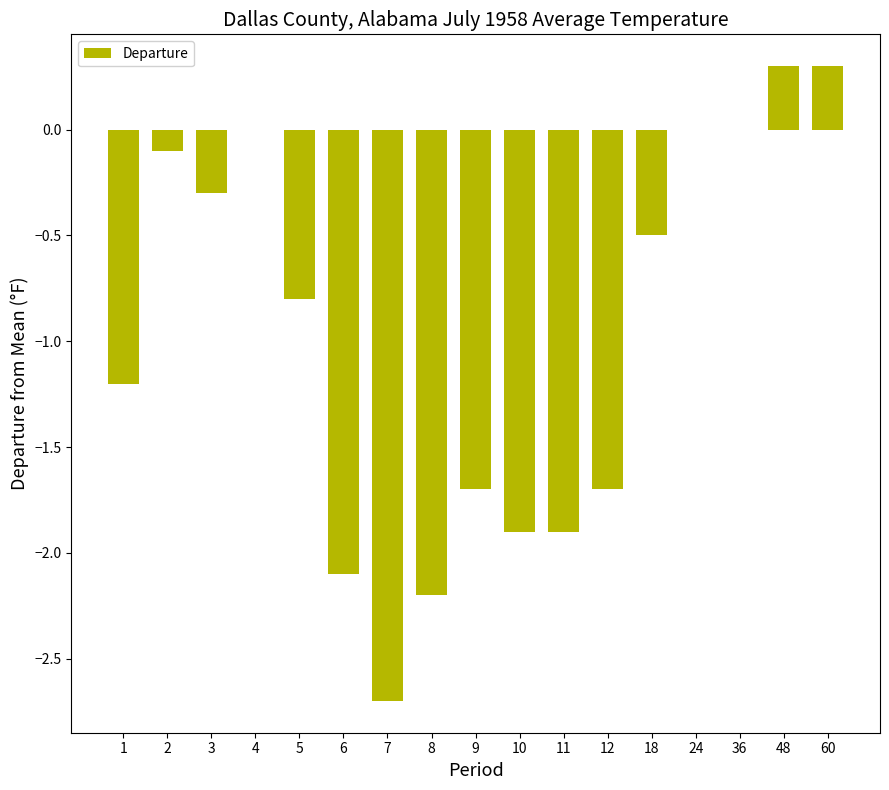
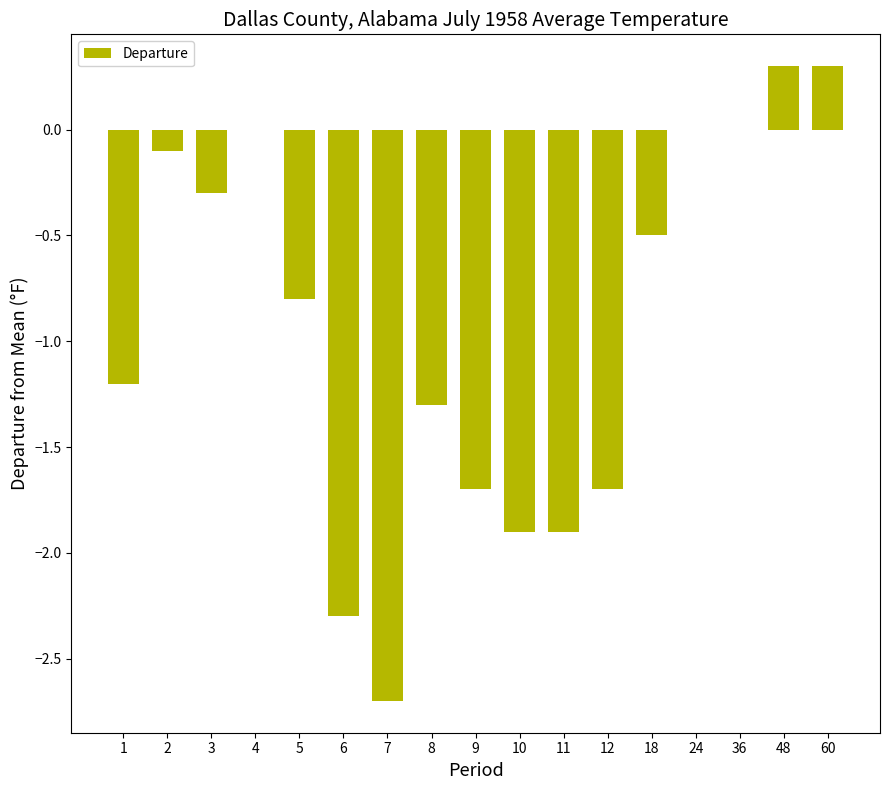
6: -2.1 -> -2.3
8: -2.2 -> -1.3
